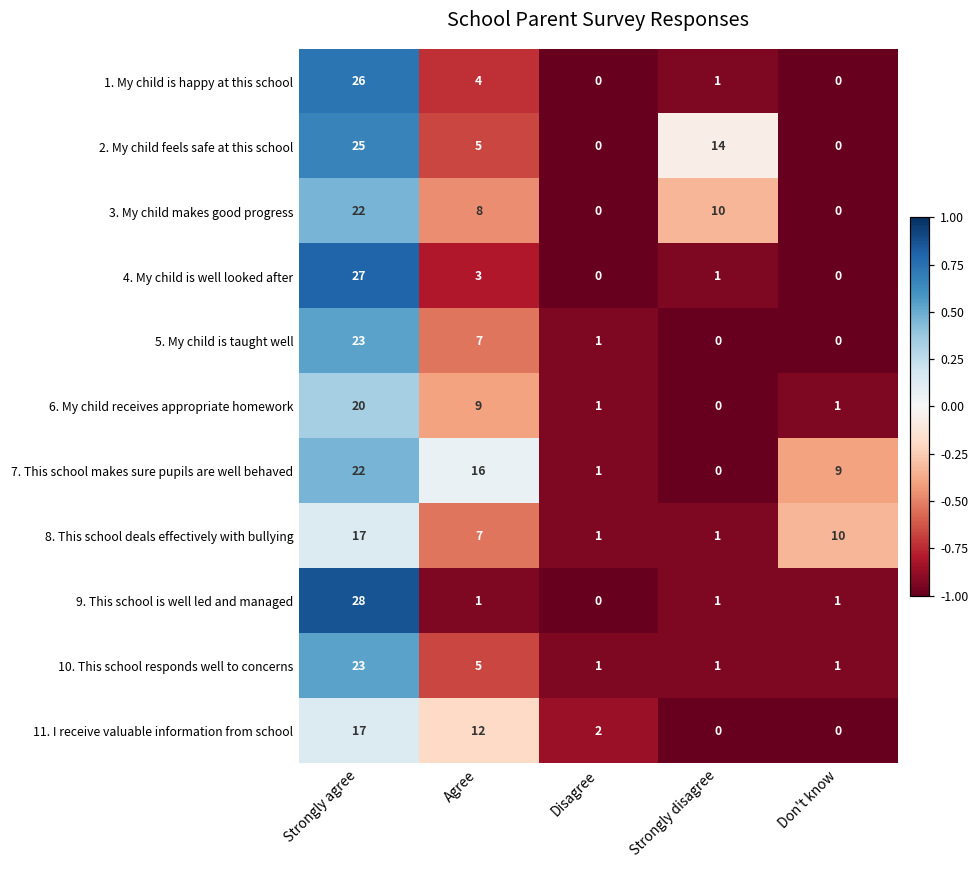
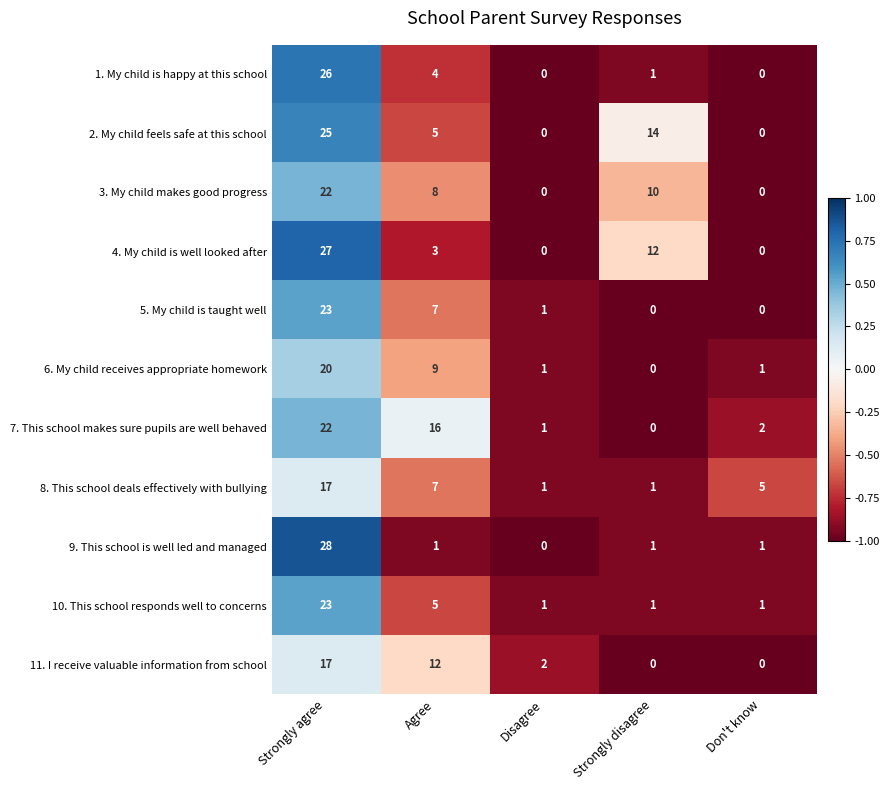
4. My child is well looked after, Strongly disagree: 1 -> 12
7. This school makes sure pupils are well behaved, Don't know: 9 -> 2
8. This school deals effectively with bullying, Don't know: 10 -> 5
